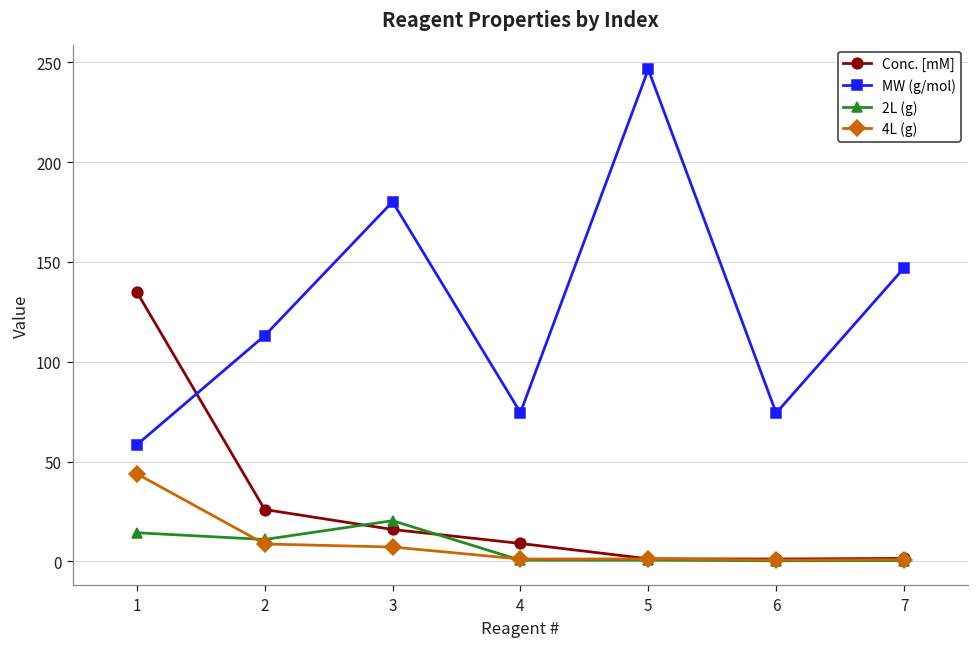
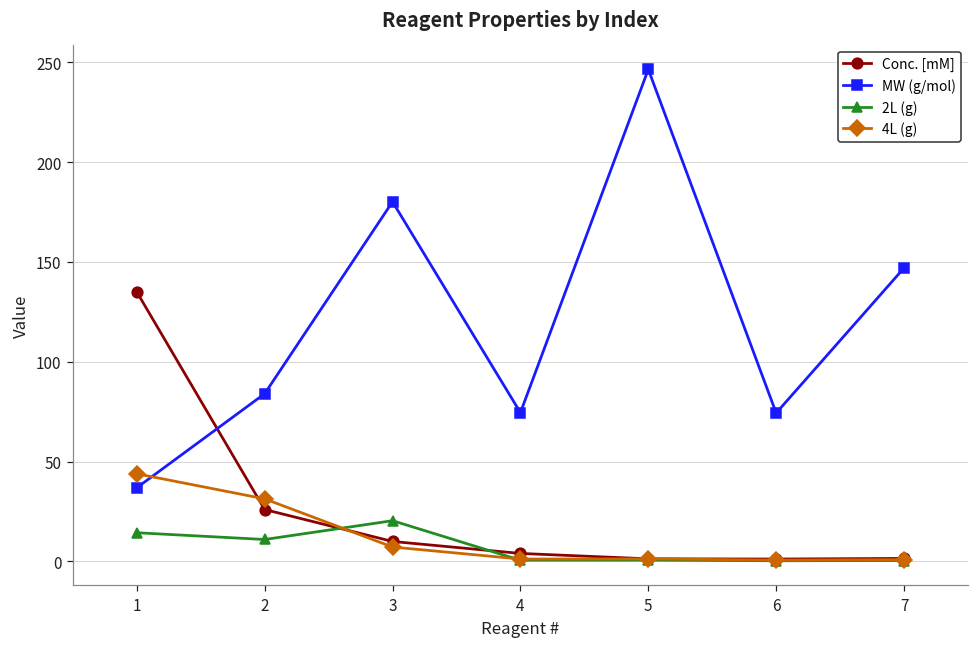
MW (g/mol), 1: 58 -> 37
MW (g/mol), 2: 113 -> 84
4L (g), 2: 9 -> 31
Conc. [mM], 3: 16 -> 10
Conc. [mM], 4: 9 -> 4
